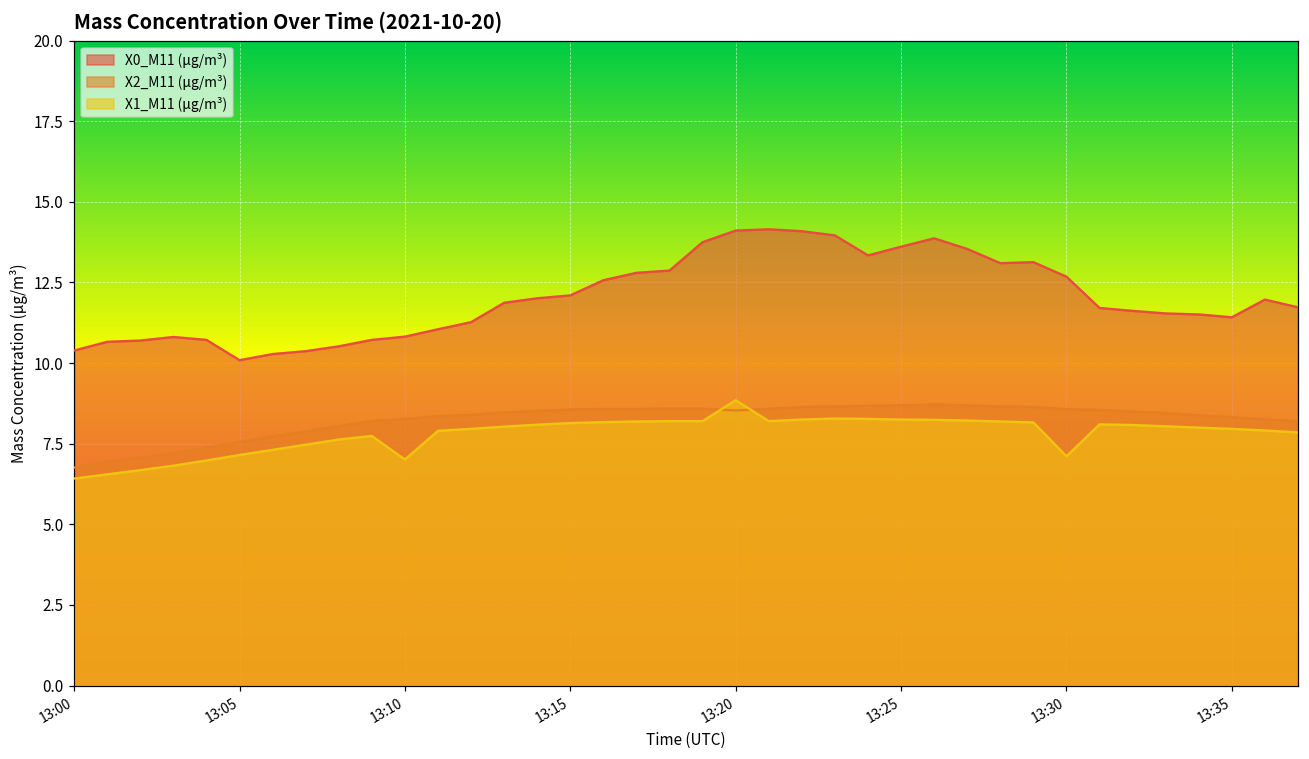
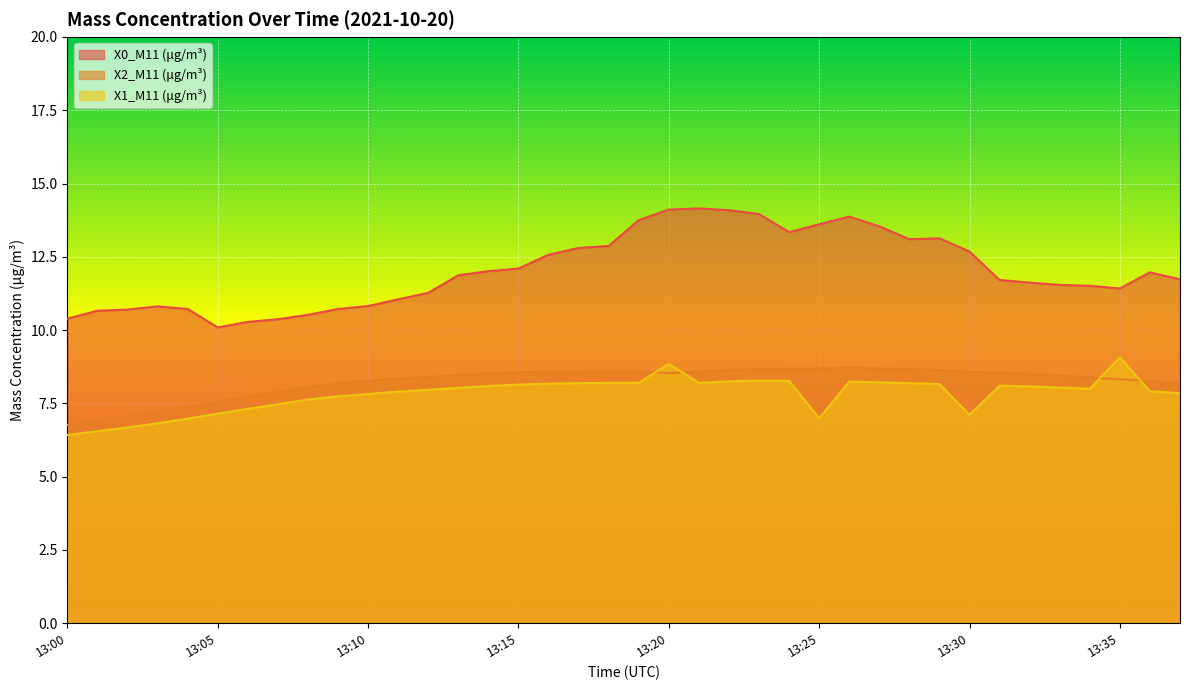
X1_M11 (μg/m³), 13:10: 7.0 -> 7.8
X1_M11 (μg/m³), 13:25: 8.3 -> 7.0
X1_M11 (μg/m³), 13:35: 8.0 -> 9.1
